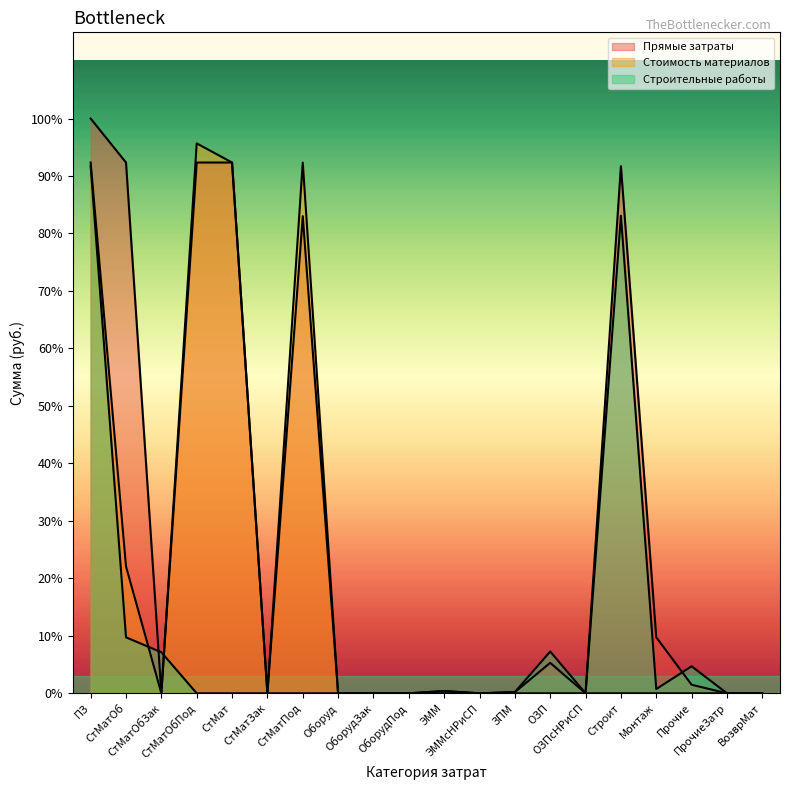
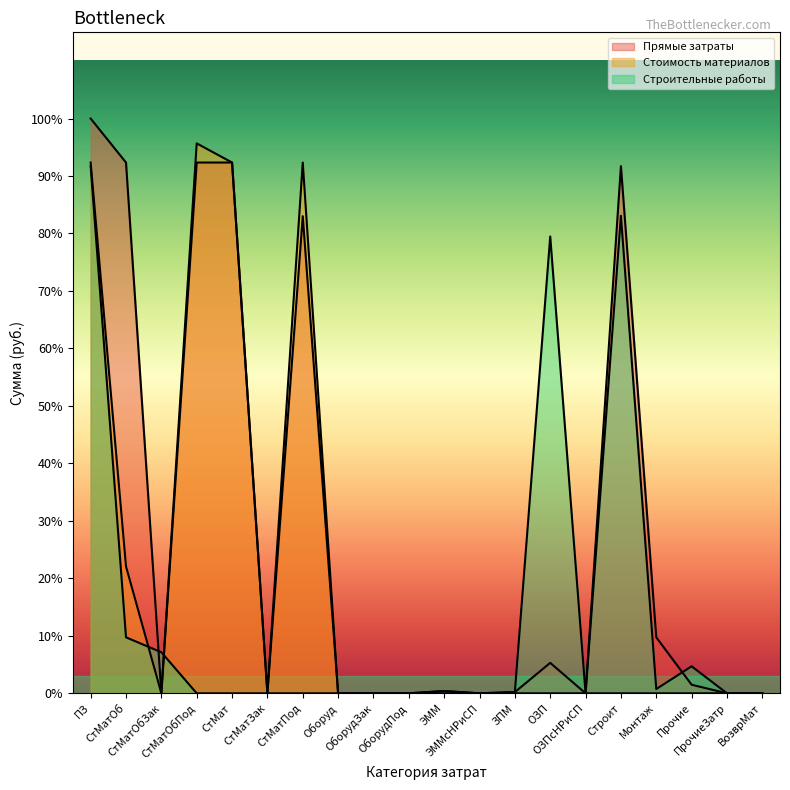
Строительные работы, ОЗП: 7% -> 79%
